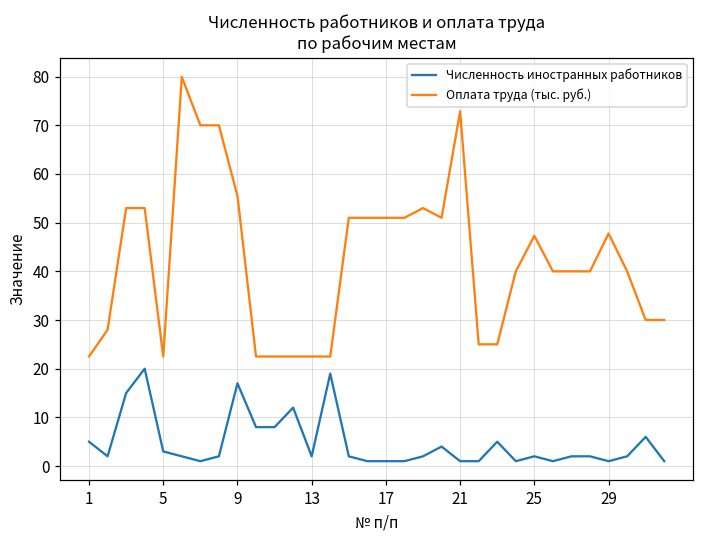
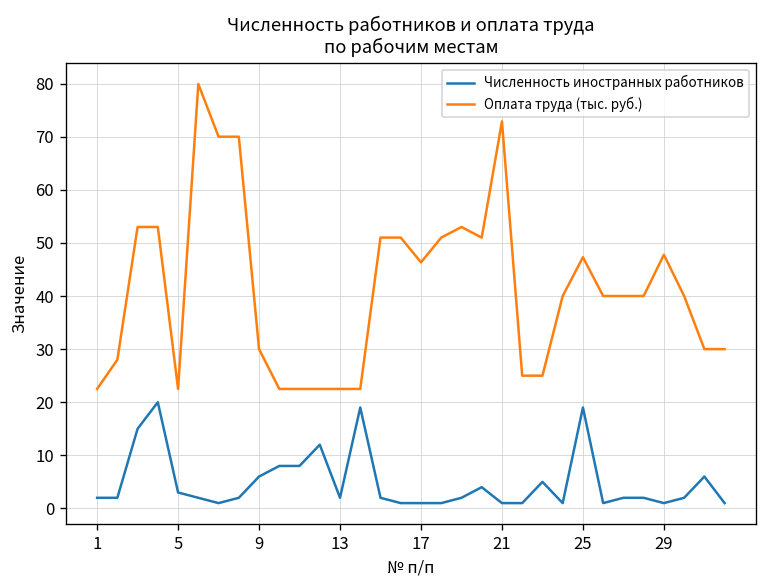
Численность иностранных работников, 1: 5 -> 2
Численность иностранных работников, 9: 17 -> 6
Оплата труда (тыс. руб.), 9: 55 -> 30
Оплата труда (тыс. руб.), 17: 51 -> 46
Численность иностранных работников, 25: 2 -> 19
